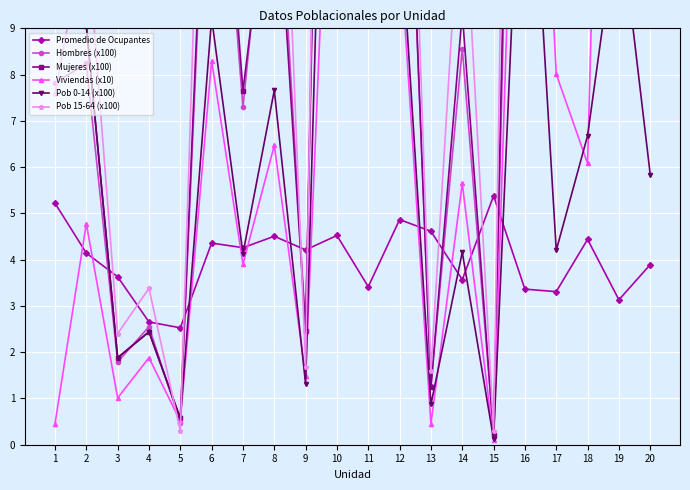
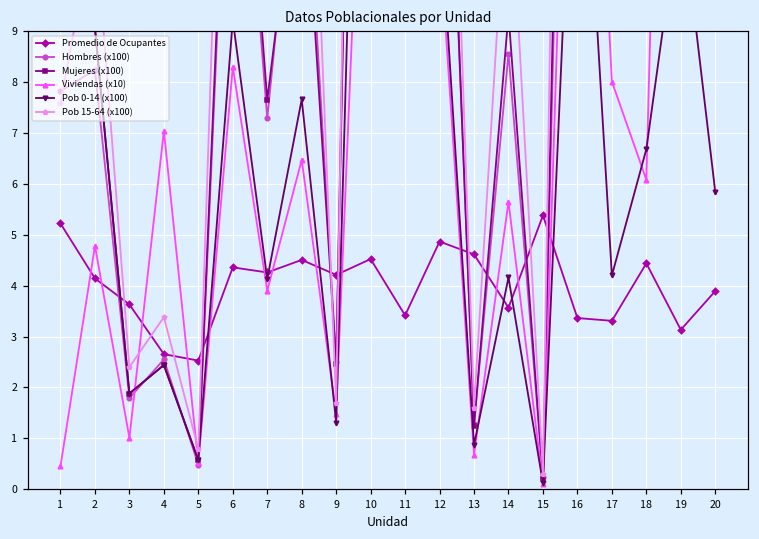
Viviendas (x10), 4: 1.9 -> 7.0
Pob 15-64 (x100), 5: 0.3 -> 0.8
Viviendas (x10), 13: 0.5 -> 0.7
